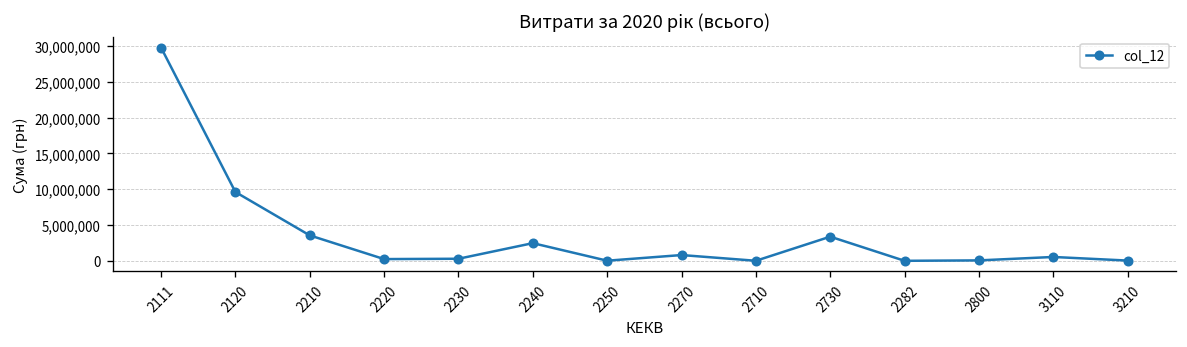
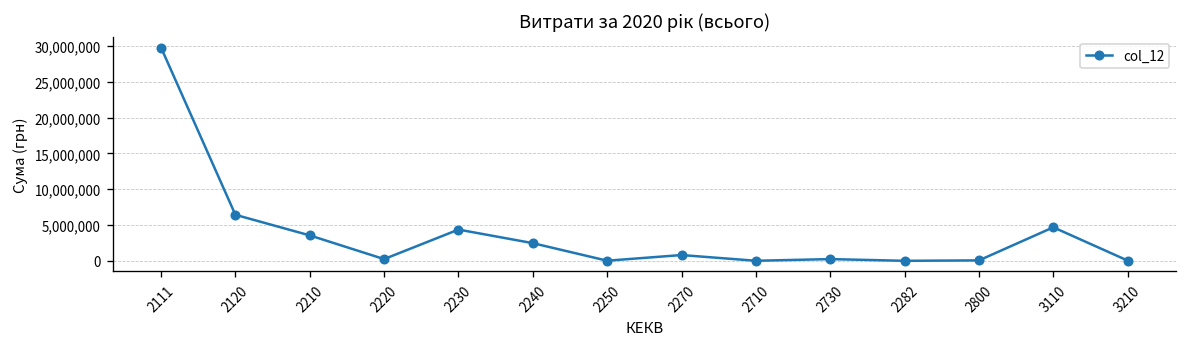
2120: 10,000,000 -> 6,000,000
2230: 0 -> 4,000,000
2730: 3,000,000 -> 0
3110: 1,000,000 -> 5,000,000
